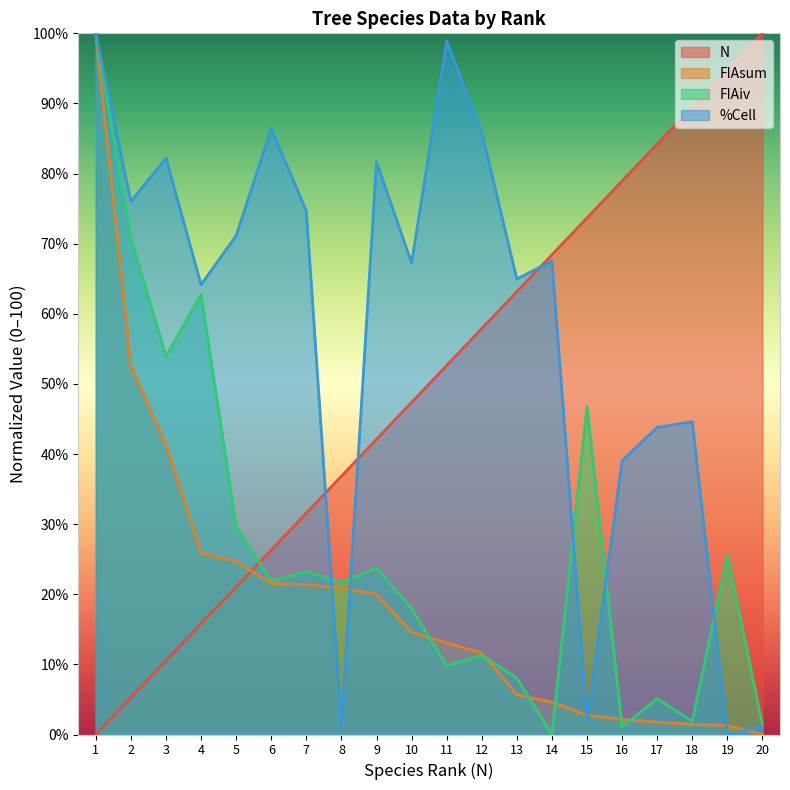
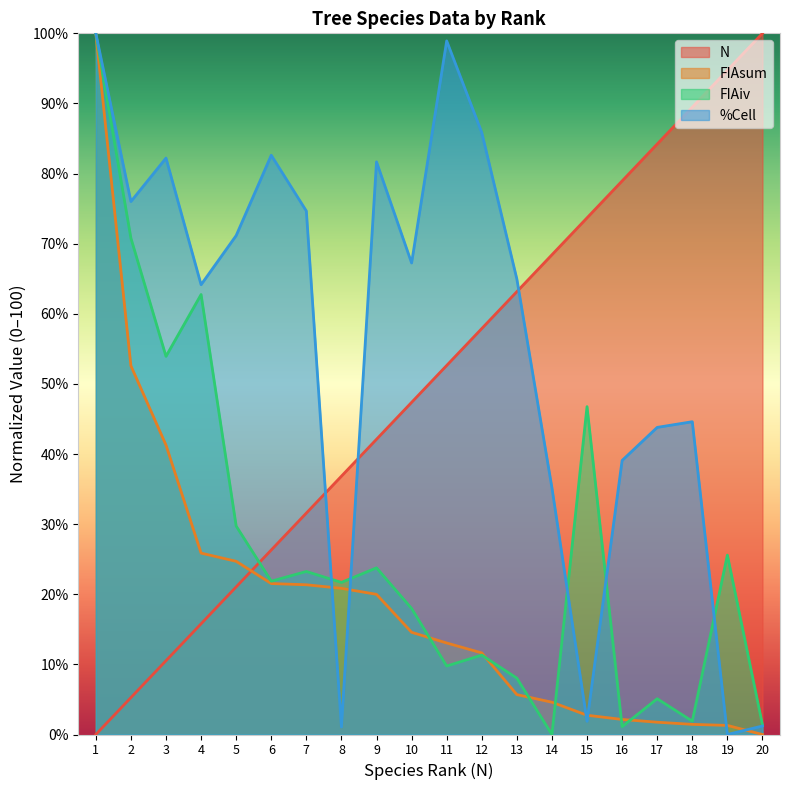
%Cell, 6: 86% -> 83%
%Cell, 14: 68% -> 35%
